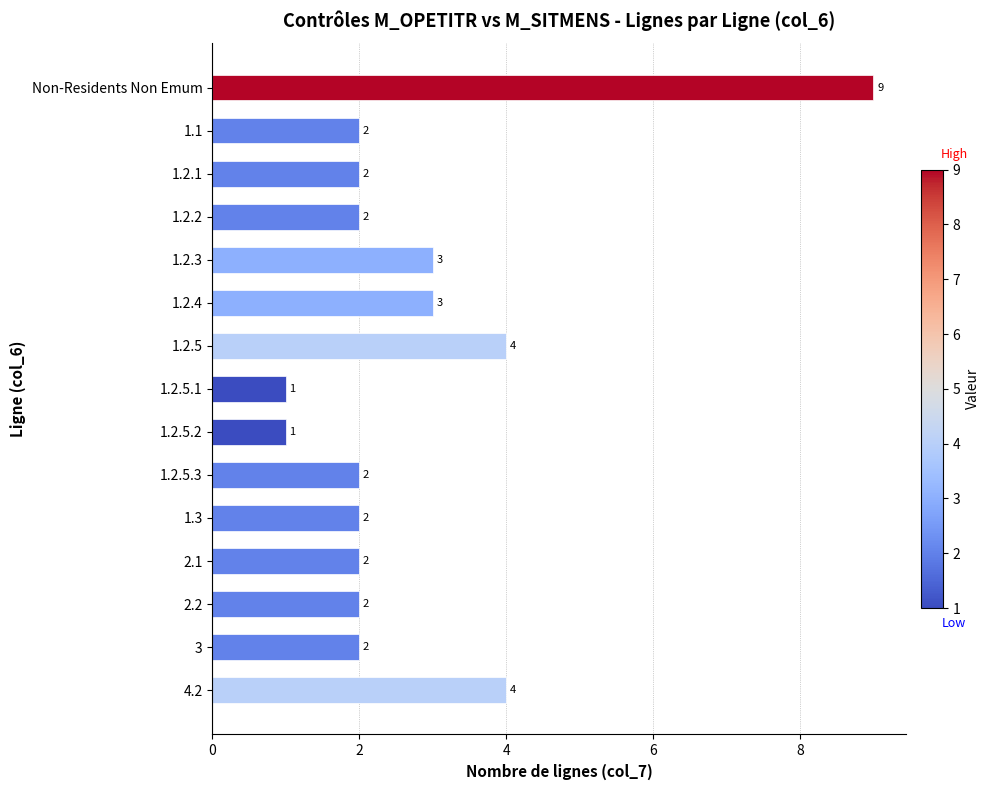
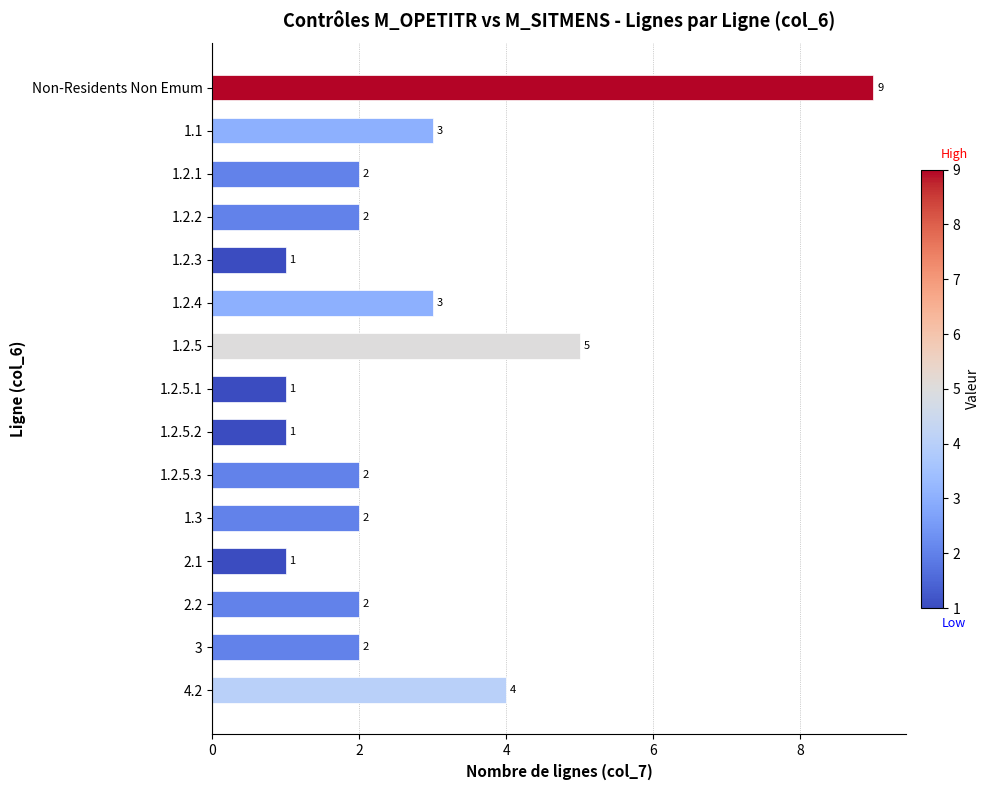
1.1: 2 -> 3
1.2.3: 3 -> 1
1.2.5: 4 -> 5
2.1: 2 -> 1
